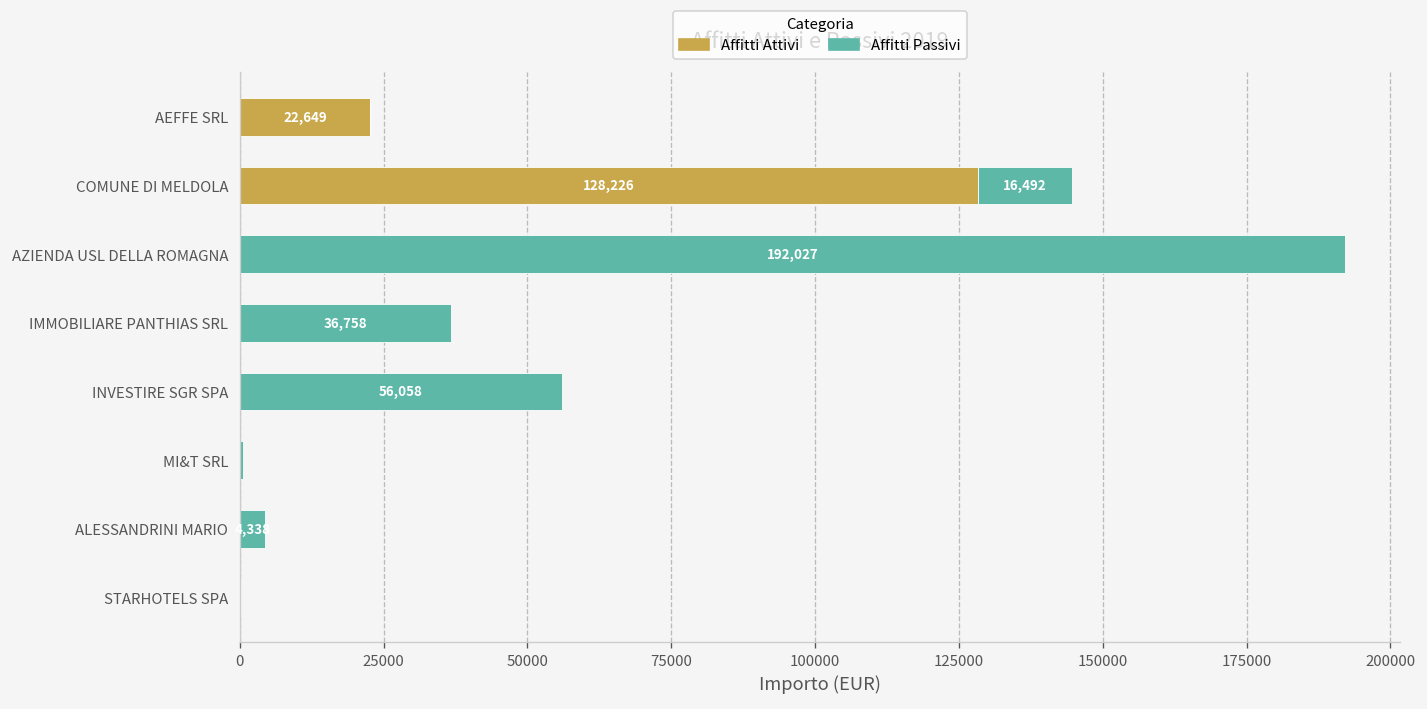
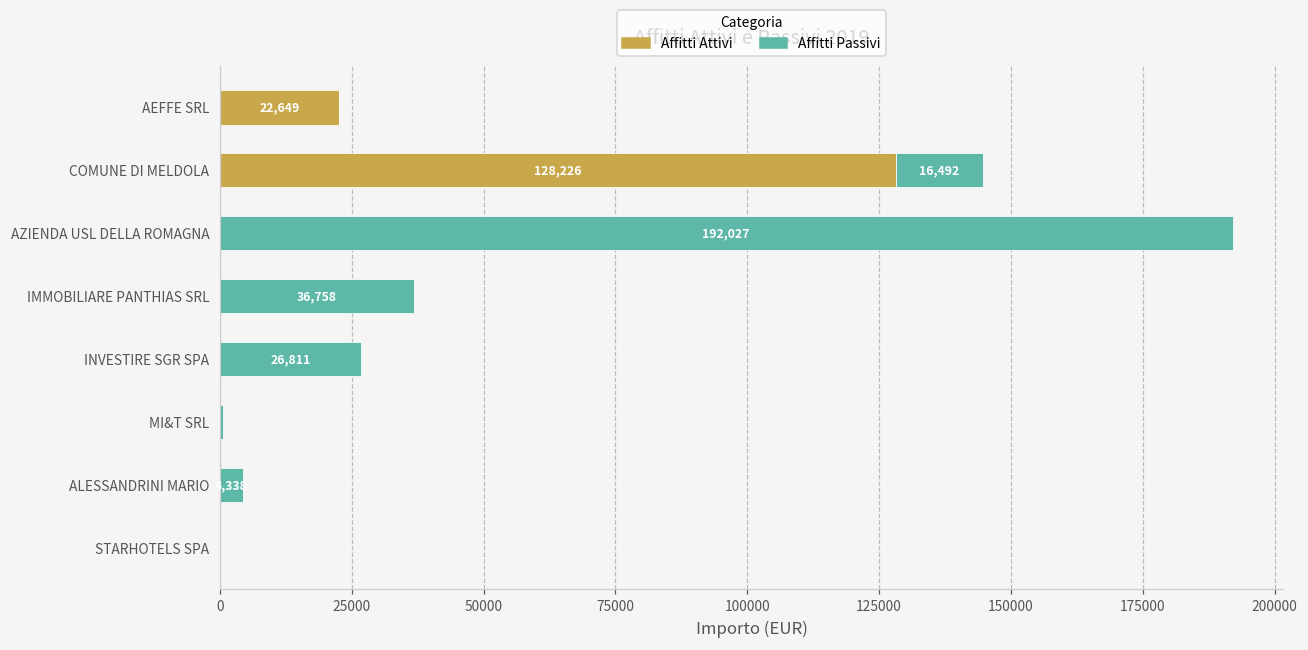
Affitti Passivi, INVESTIRE SGR SPA: 56,058 -> 26,811
